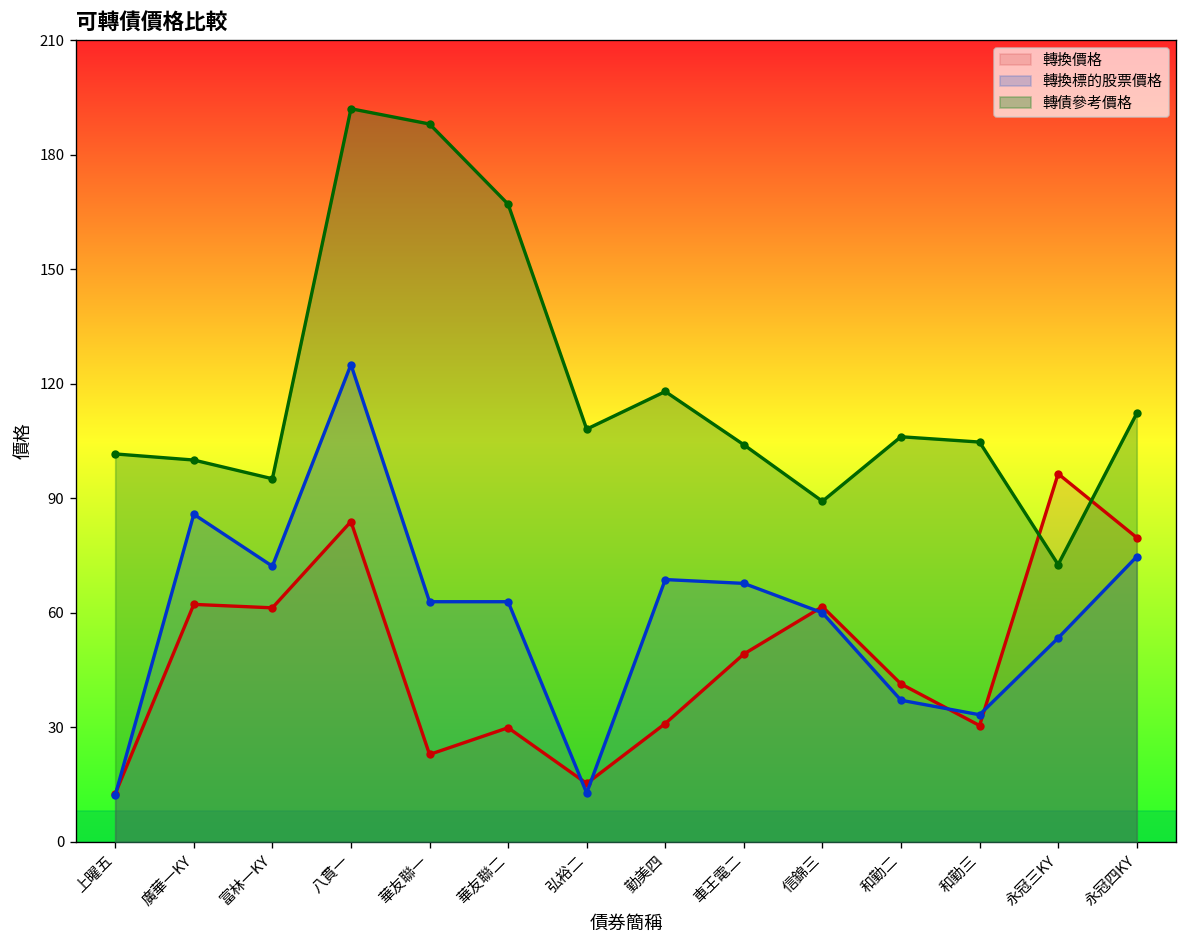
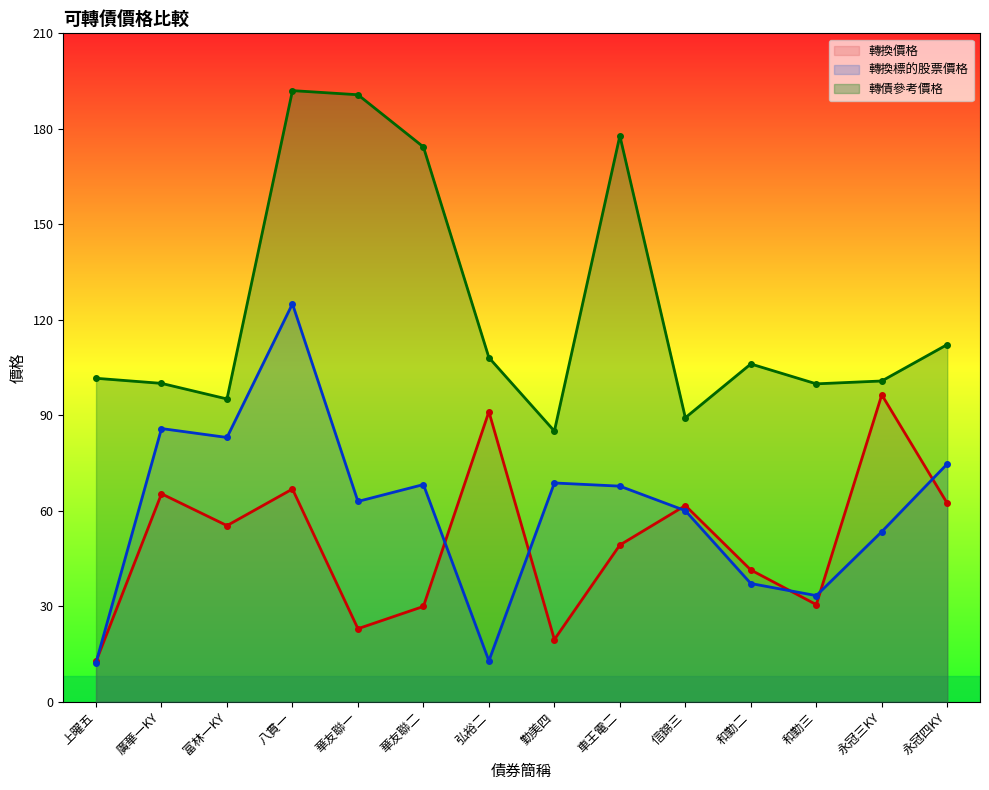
轉換價格, 廣華一KY: 62 -> 65
轉換價格, 富林一KY: 61 -> 55
轉換標的股票價格, 富林一KY: 72 -> 83
轉換價格, 八貫一: 84 -> 67
轉債參考價格, 華友聯一: 188 -> 191
轉換標的股票價格, 華友聯二: 63 -> 68
轉債參考價格, 華友聯二: 167 -> 174
轉換價格, 弘裕二: 15 -> 91
轉換價格, 勤美四: 31 -> 20
轉債參考價格, 勤美四: 118 -> 85
轉債參考價格, 車王電二: 104 -> 178
轉債參考價格, 和勤三: 105 -> 100
轉債參考價格, 永冠三KY: 73 -> 101
轉換價格, 永冠四KY: 80 -> 62
